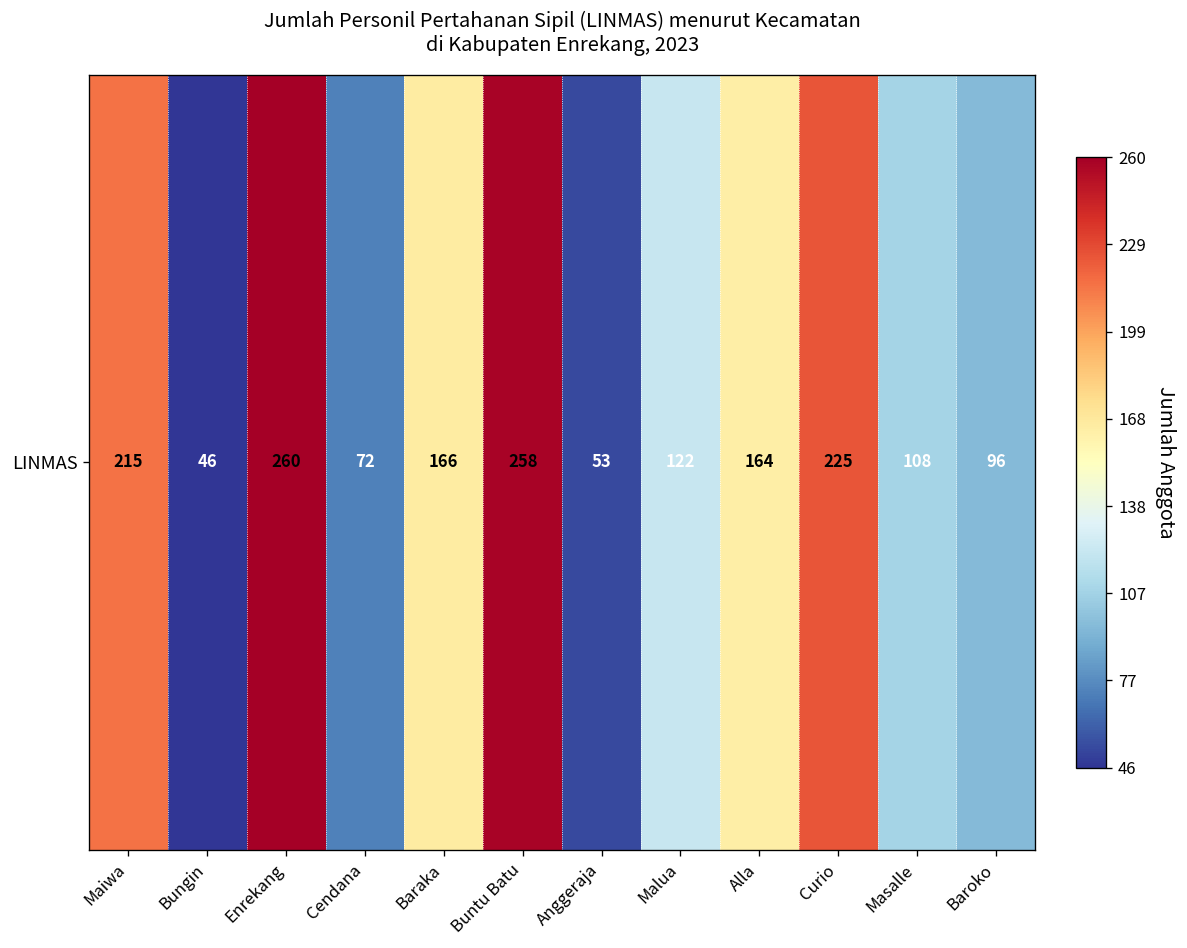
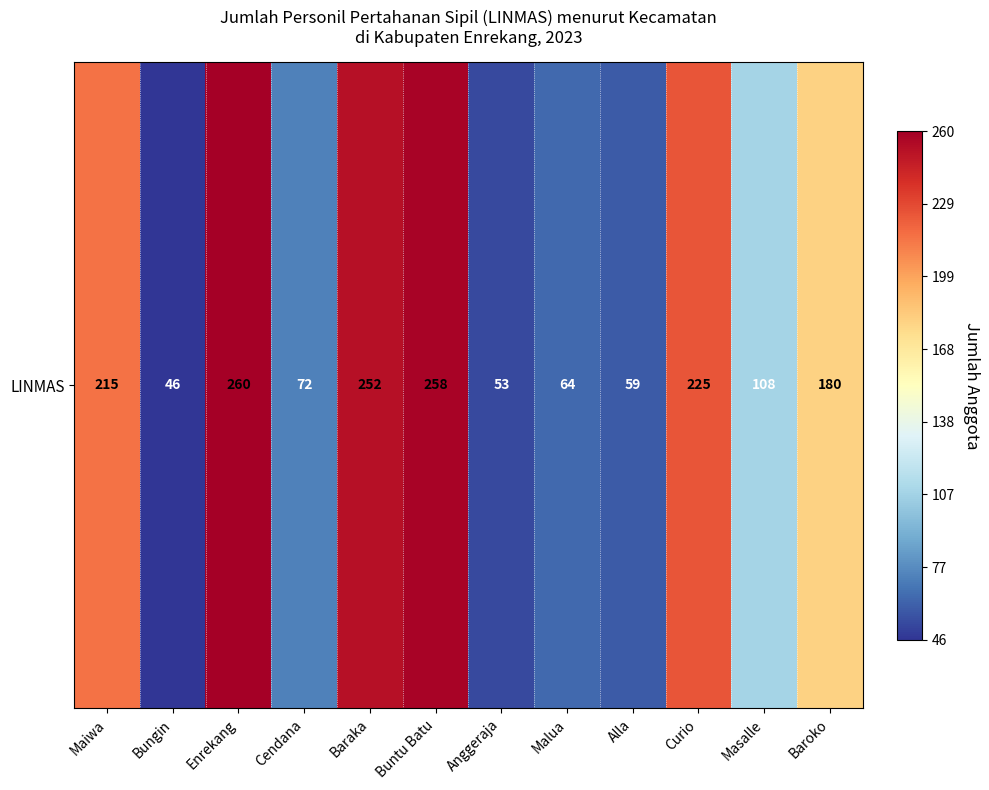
LINMAS, Baraka: 166 -> 252
LINMAS, Malua: 122 -> 64
LINMAS, Alla: 164 -> 59
LINMAS, Baroko: 96 -> 180
